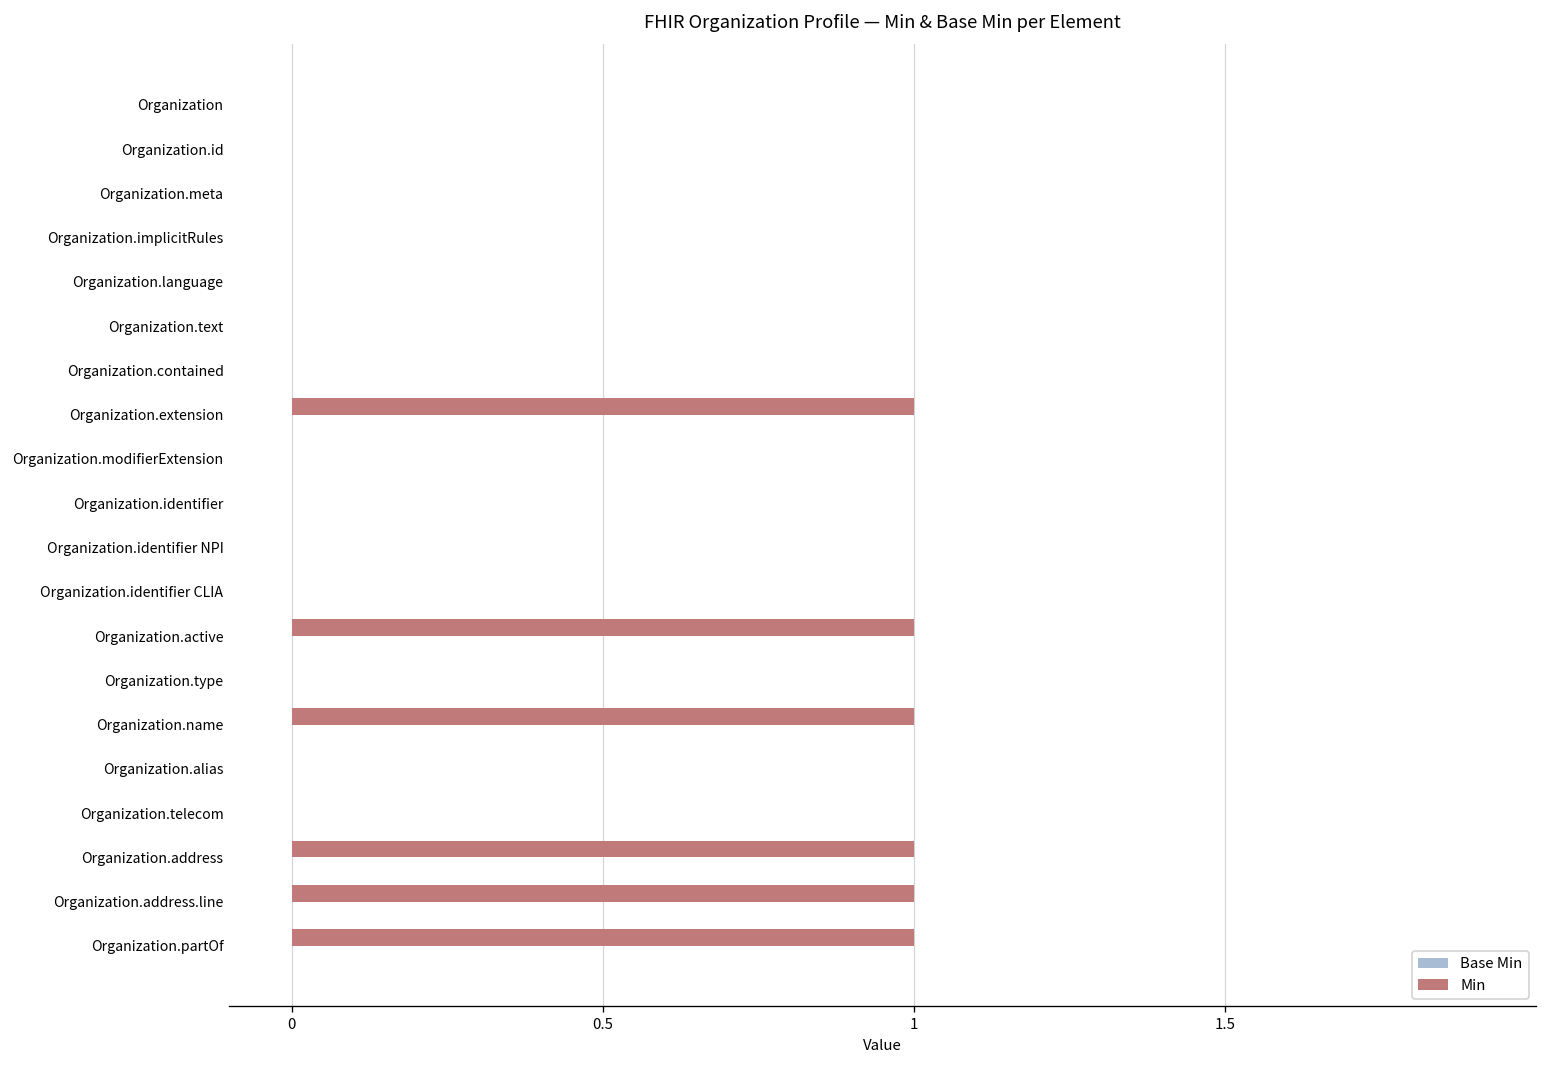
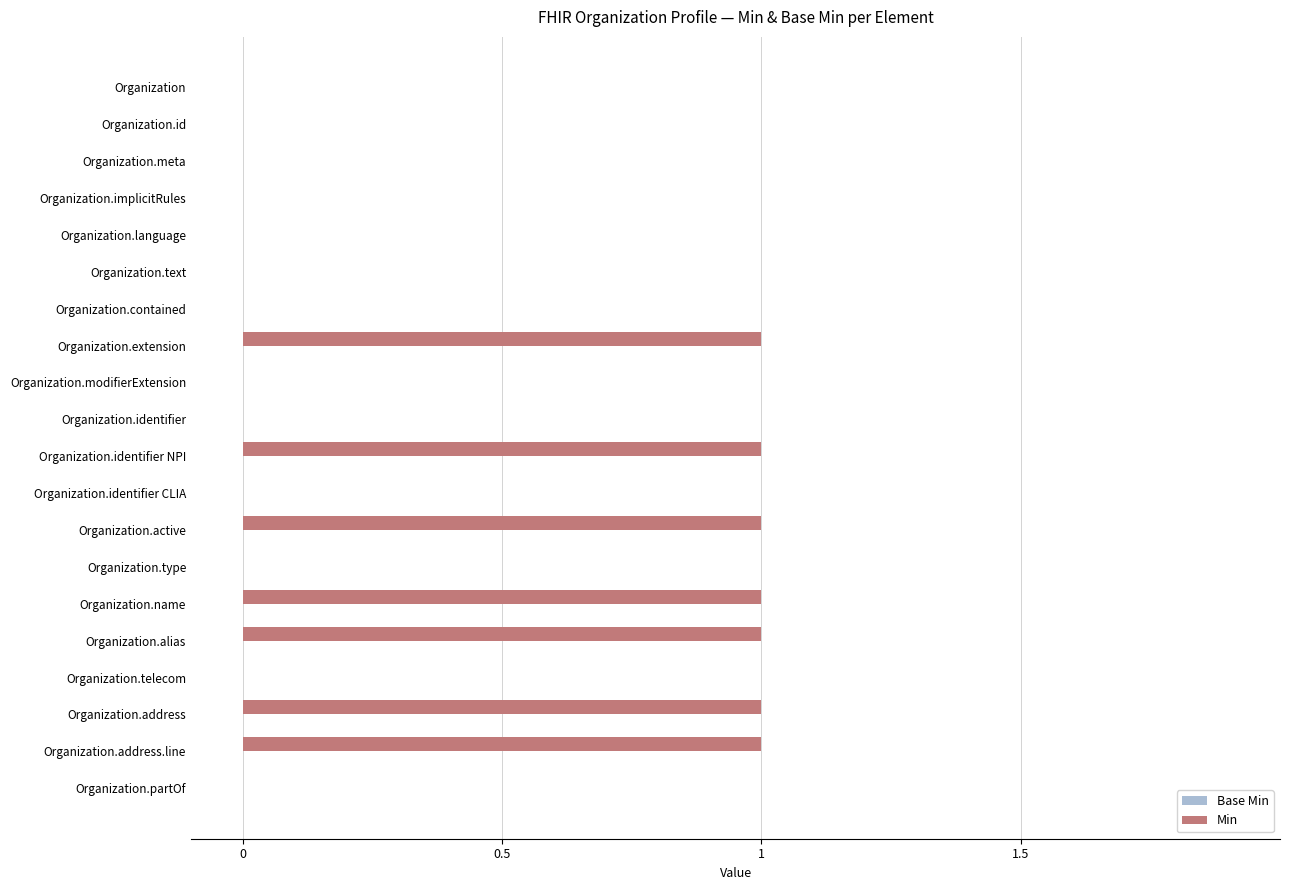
Min, Organization.identifier NPI: 0 -> 1
Min, Organization.alias: 0 -> 1
Min, Organization.partOf: 1 -> 0
